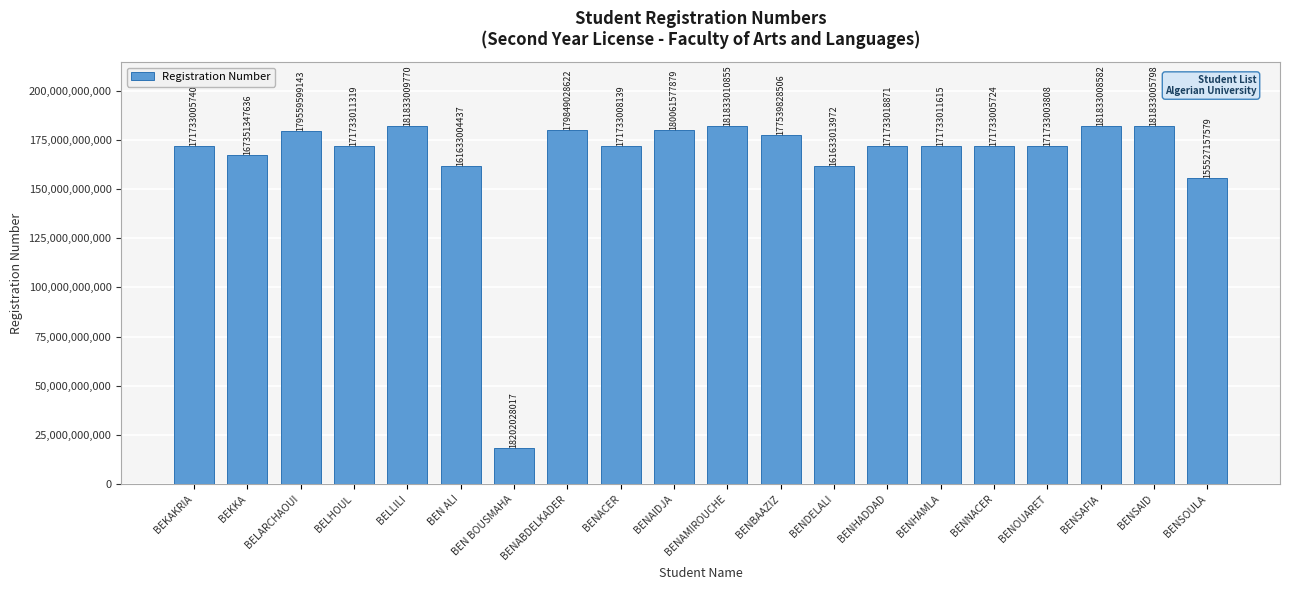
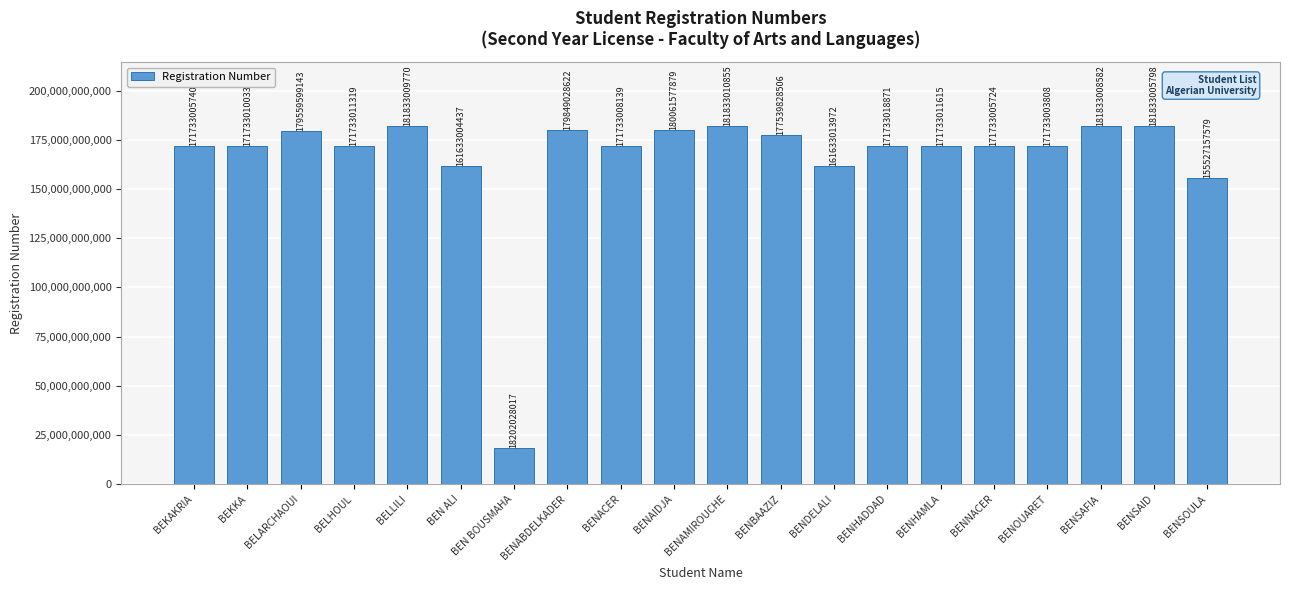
BEKKA: 167351347636 -> 171733010033
